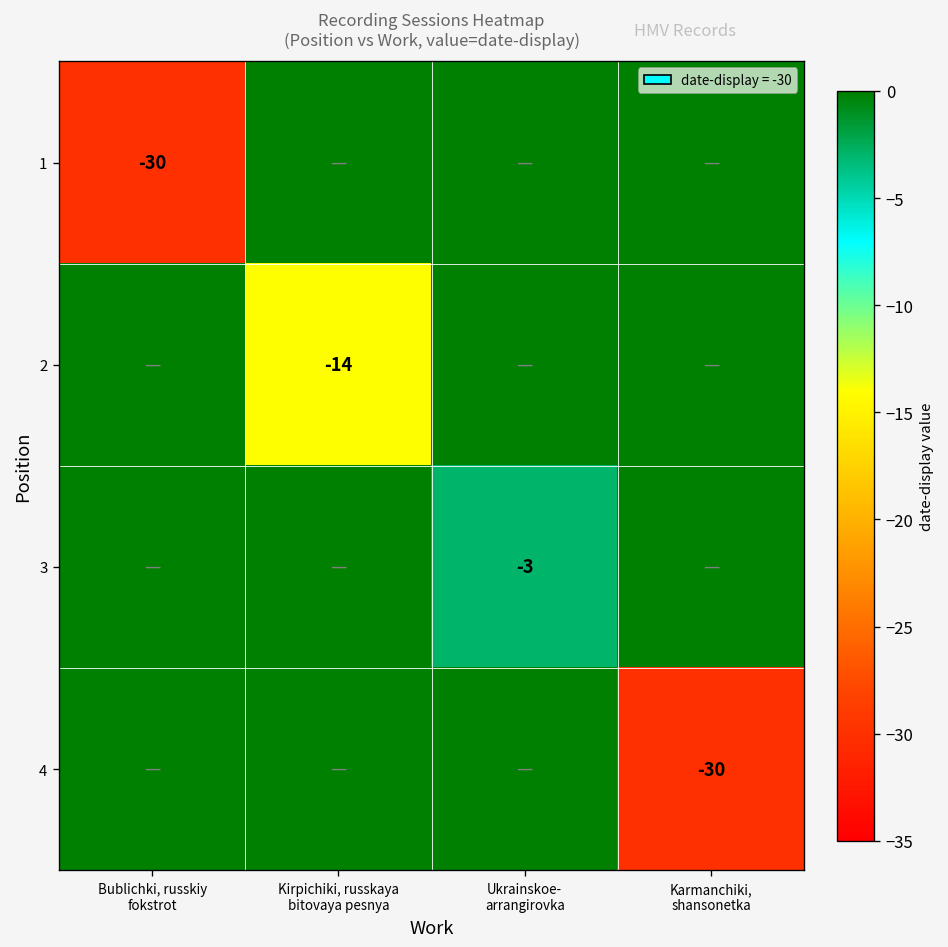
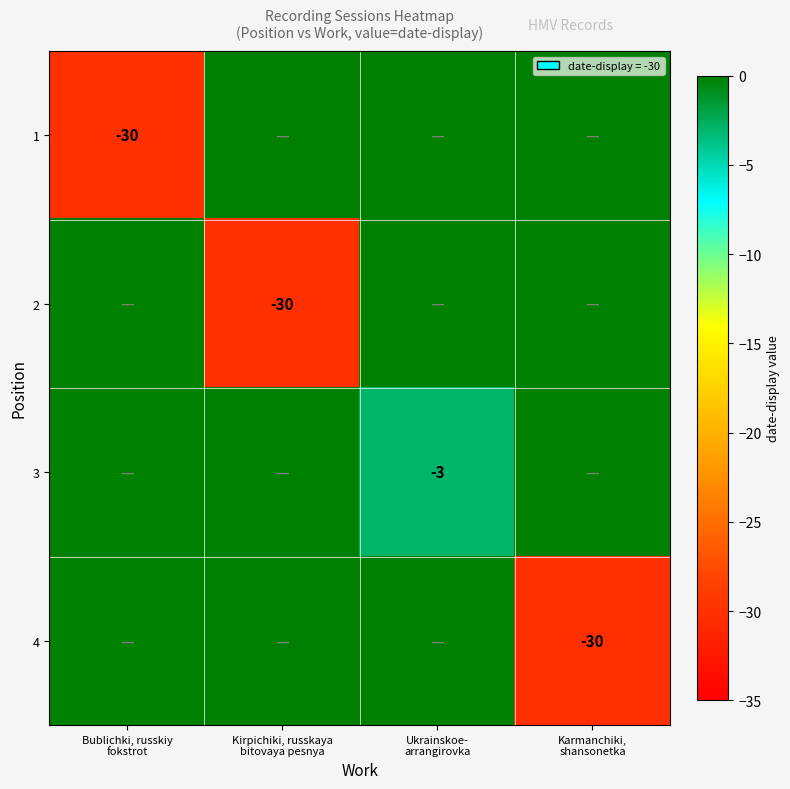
2, Kirpichiki, russkaya bitovaya pesnya: -14 -> -30
